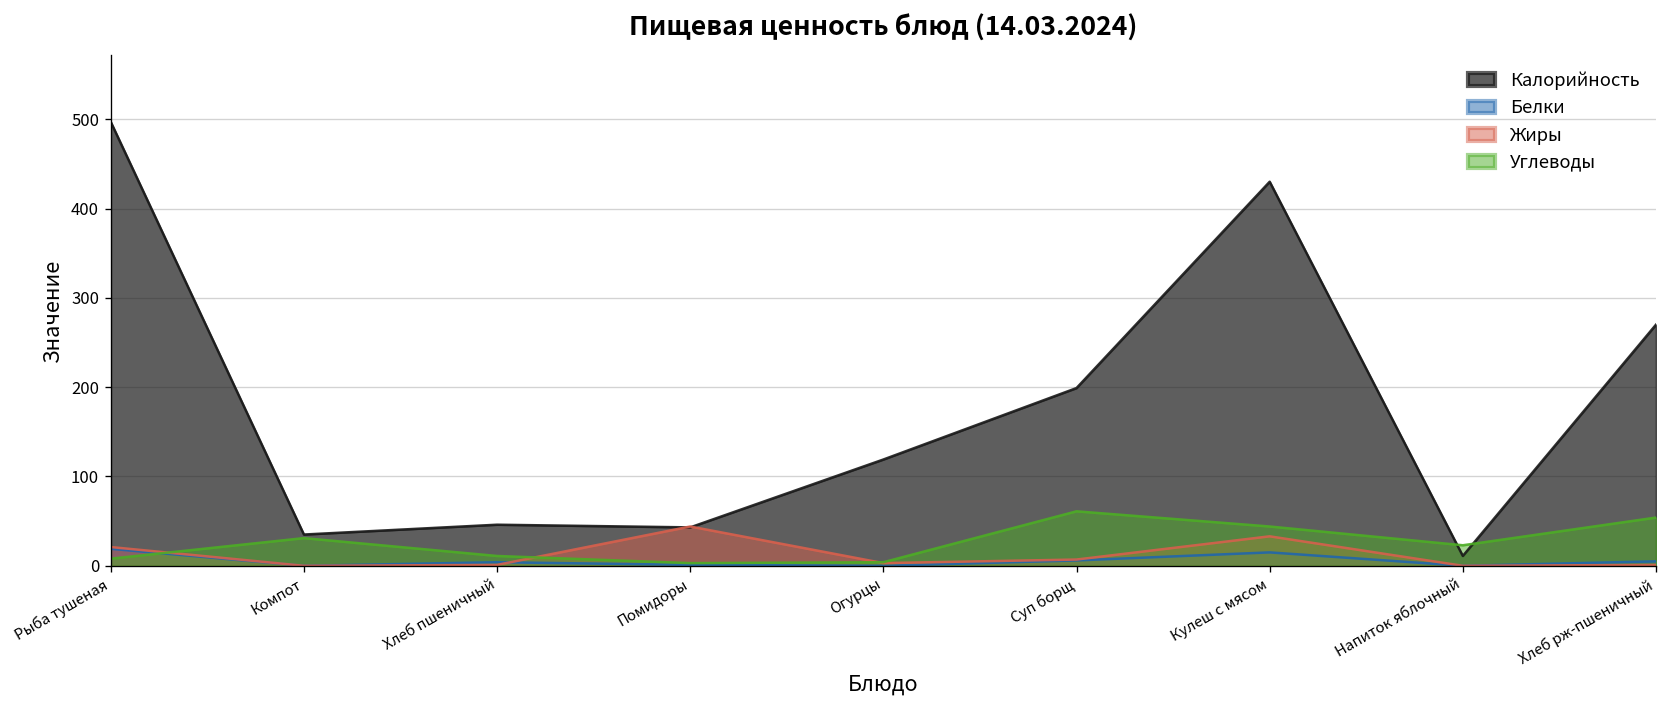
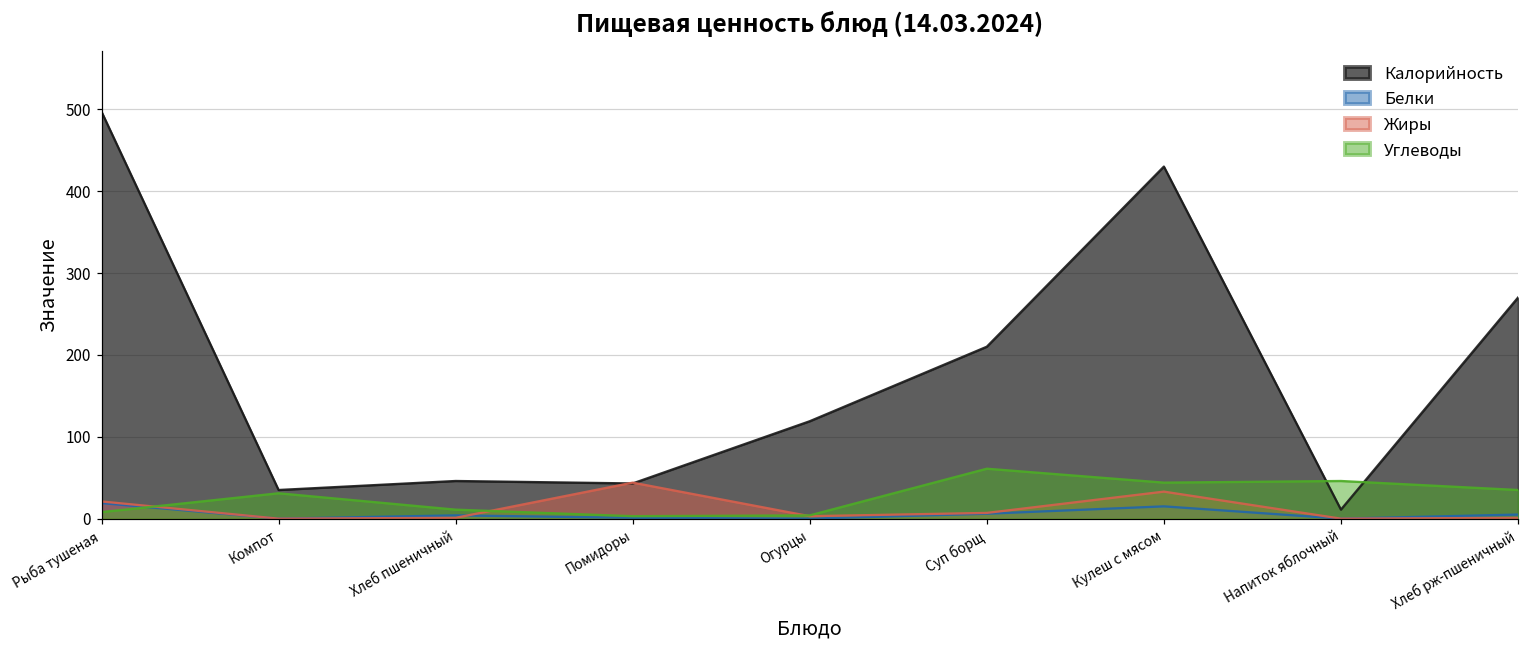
Калорийность, Суп борщ: 200 -> 210
Углеводы, Напиток яблочный: 20 -> 50
Углеводы, Хлеб рж-пшеничный: 50 -> 40
